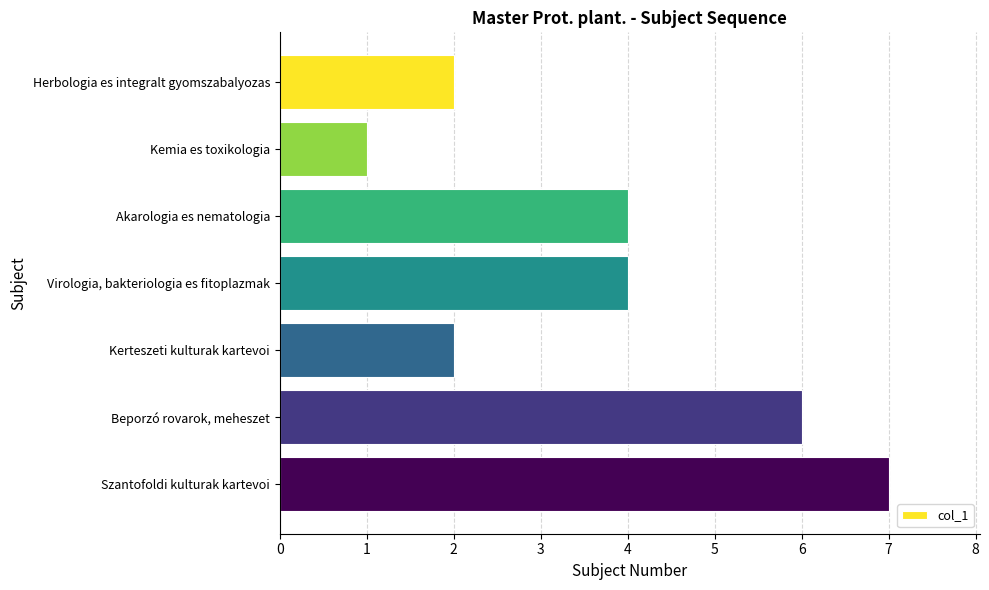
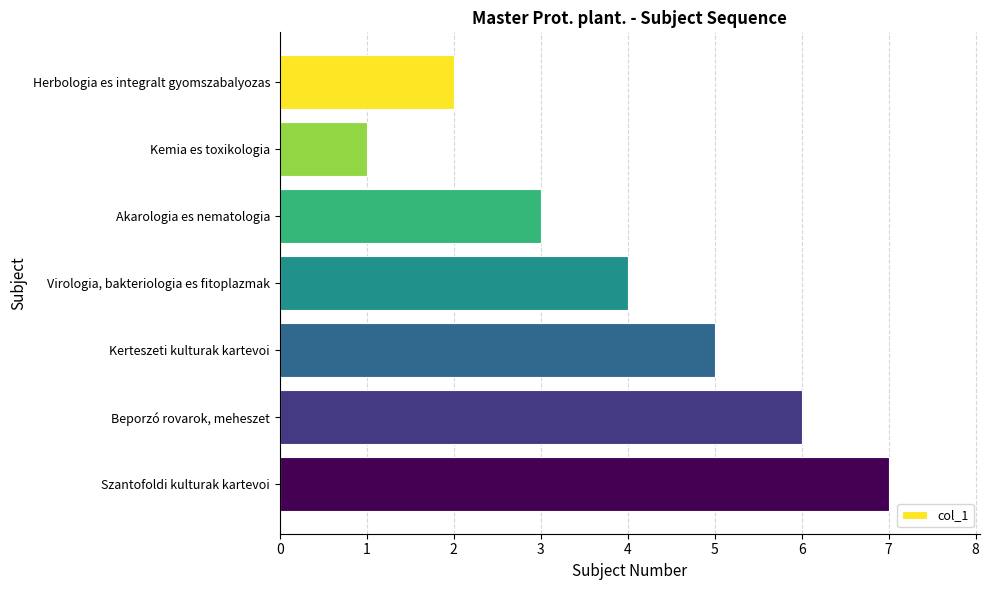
Akarologia es nematologia: 4 -> 3
Kerteszeti kulturak kartevoi: 2 -> 5
